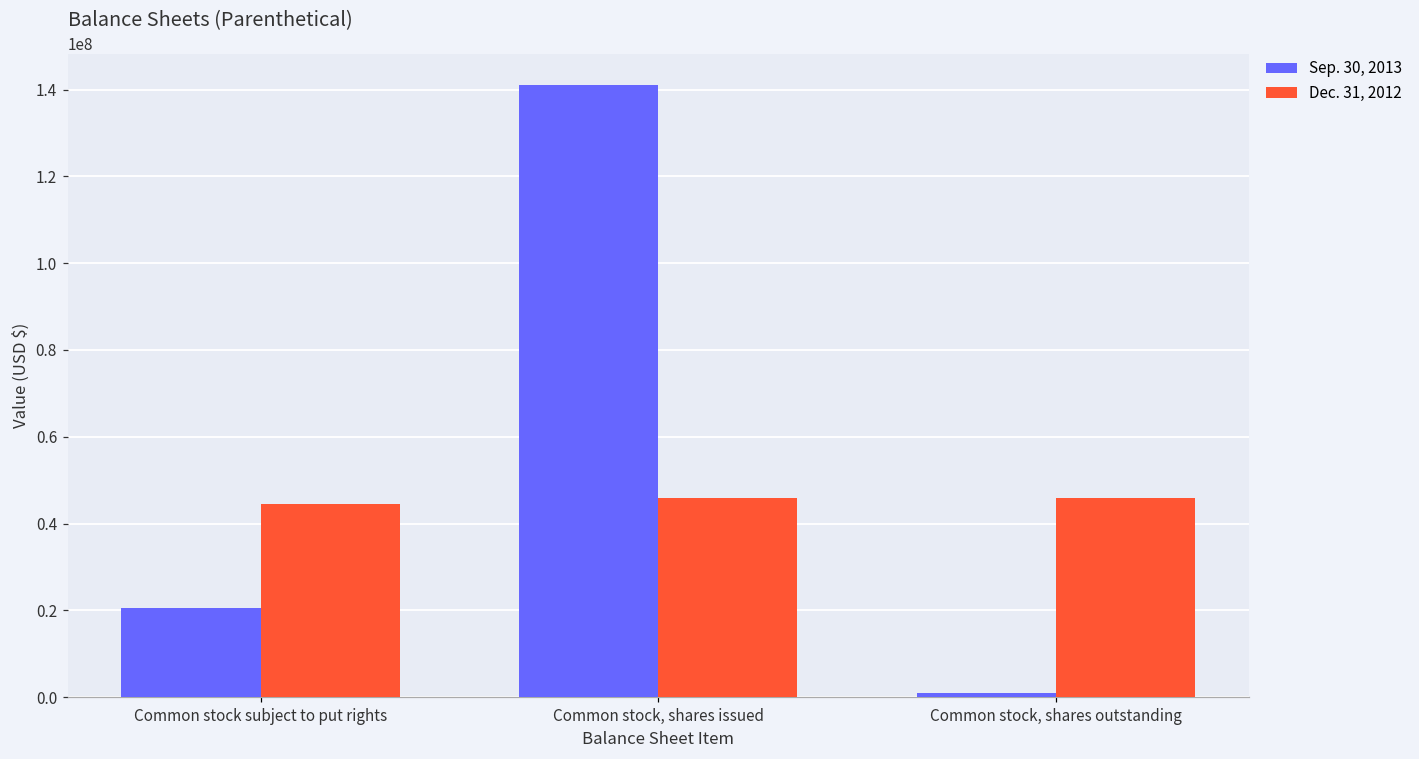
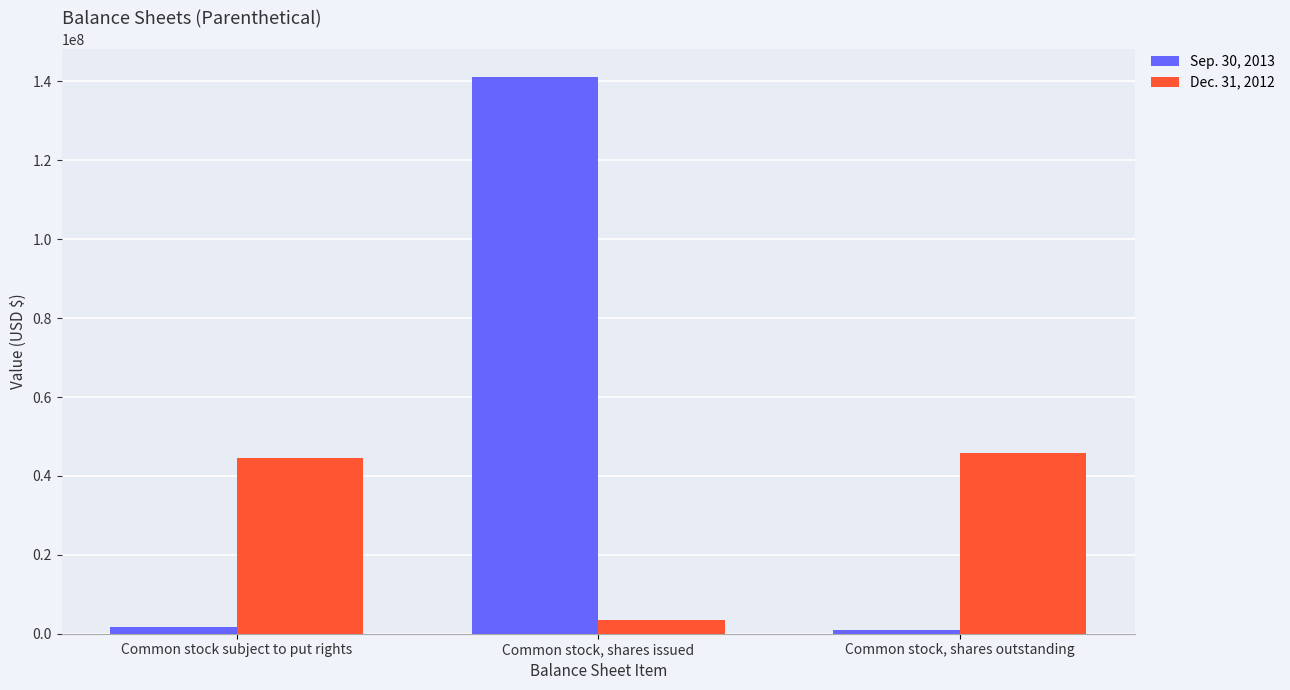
Sep. 30, 2013, Common stock subject to put rights: 21000000 -> 2000000
Dec. 31, 2012, Common stock, shares issued: 46000000 -> 4000000
